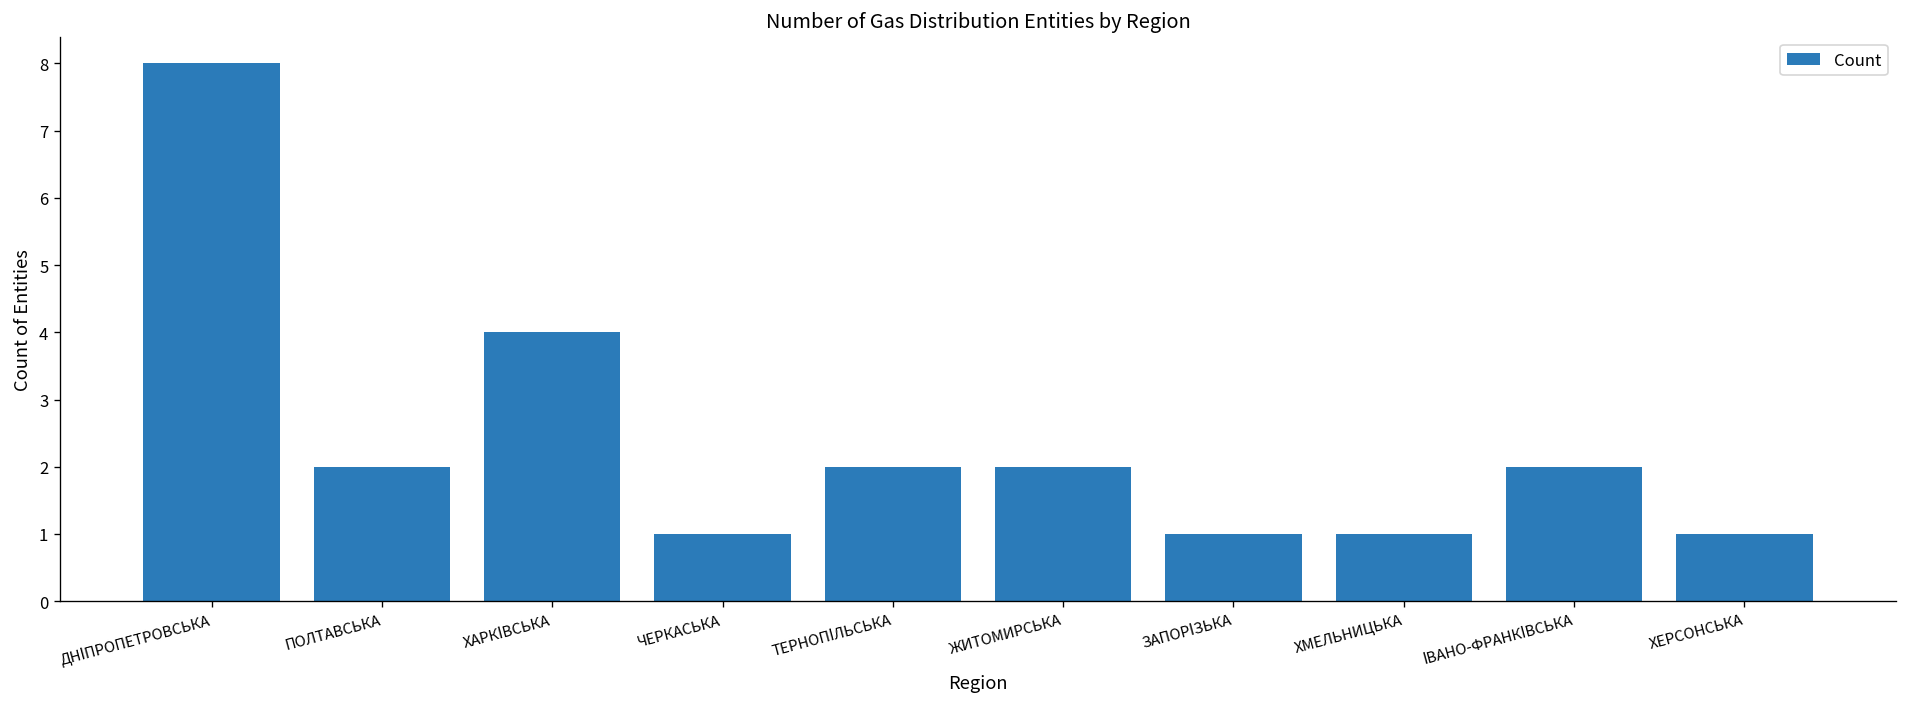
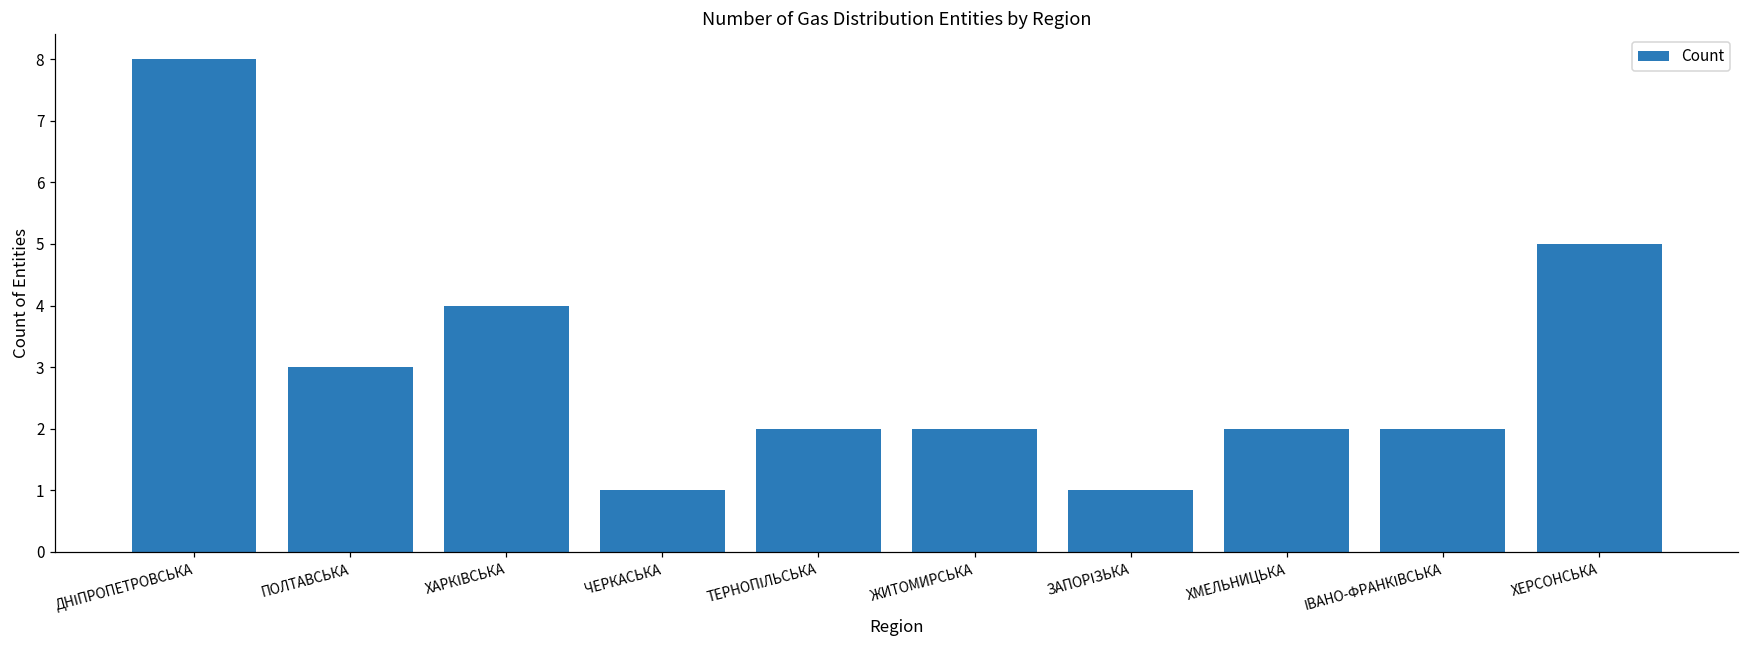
ПОЛТАВСЬКА: 2 -> 3
ХМЕЛЬНИЦЬКА: 1 -> 2
ХЕРСОНСЬКА: 1 -> 5
